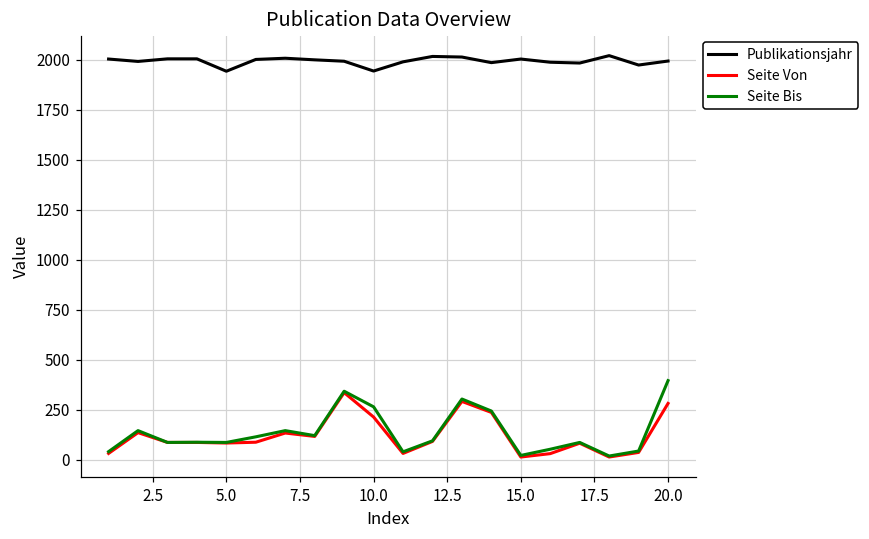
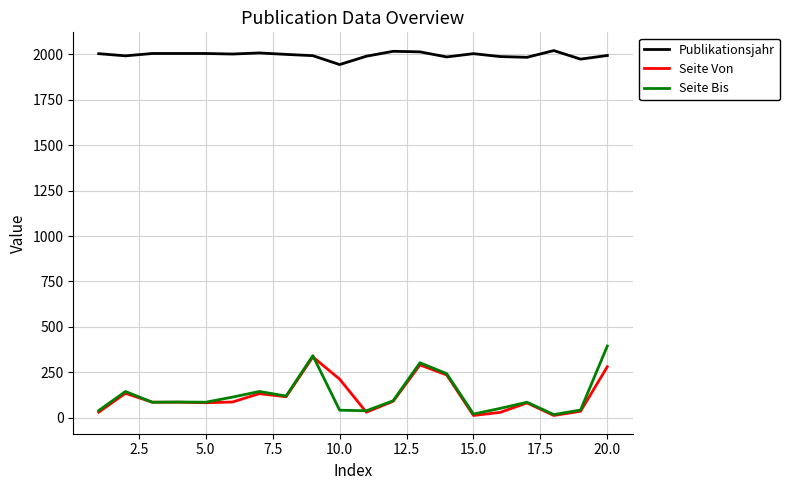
Publikationsjahr, 5.0: 1940 -> 2000
Seite Bis, 10.0: 260 -> 40
